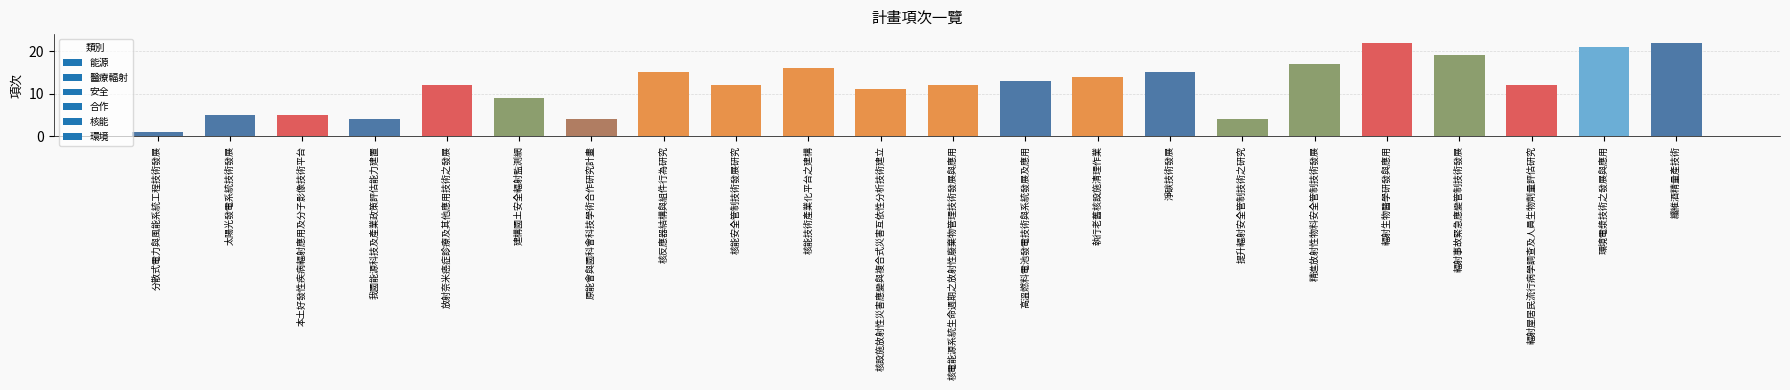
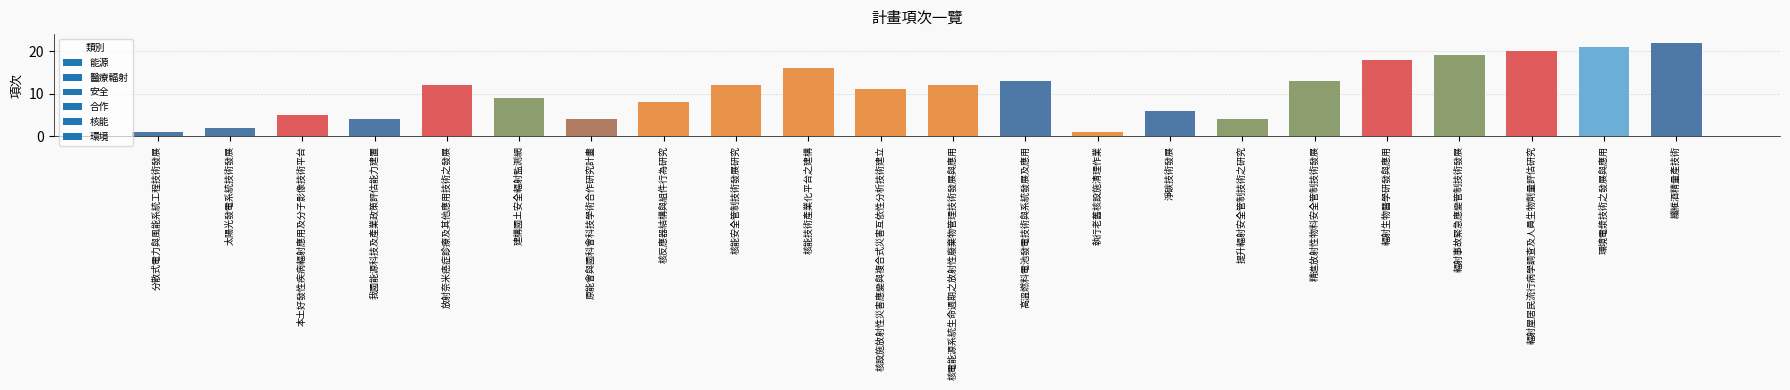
太陽光發電系統技術發展: 5 -> 2
核反應器結構與組件行為研究: 15 -> 8
執行老舊核設施清理作業: 14 -> 1
淨碳技術發展: 15 -> 6
精進放射性物料安全管制技術發展: 17 -> 13
輻射生物醫學研發與應用: 22 -> 18
輻射屋居民流行病學調查及人員生物劑量評估研究: 12 -> 20
